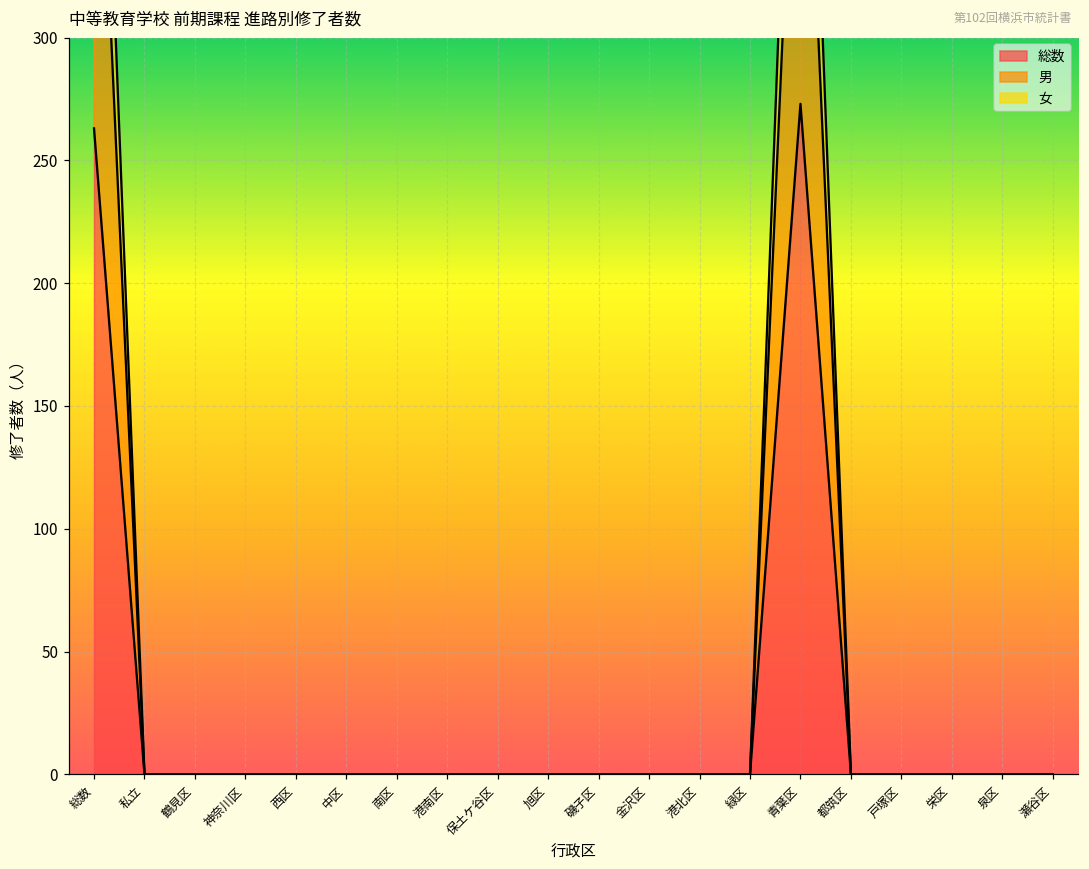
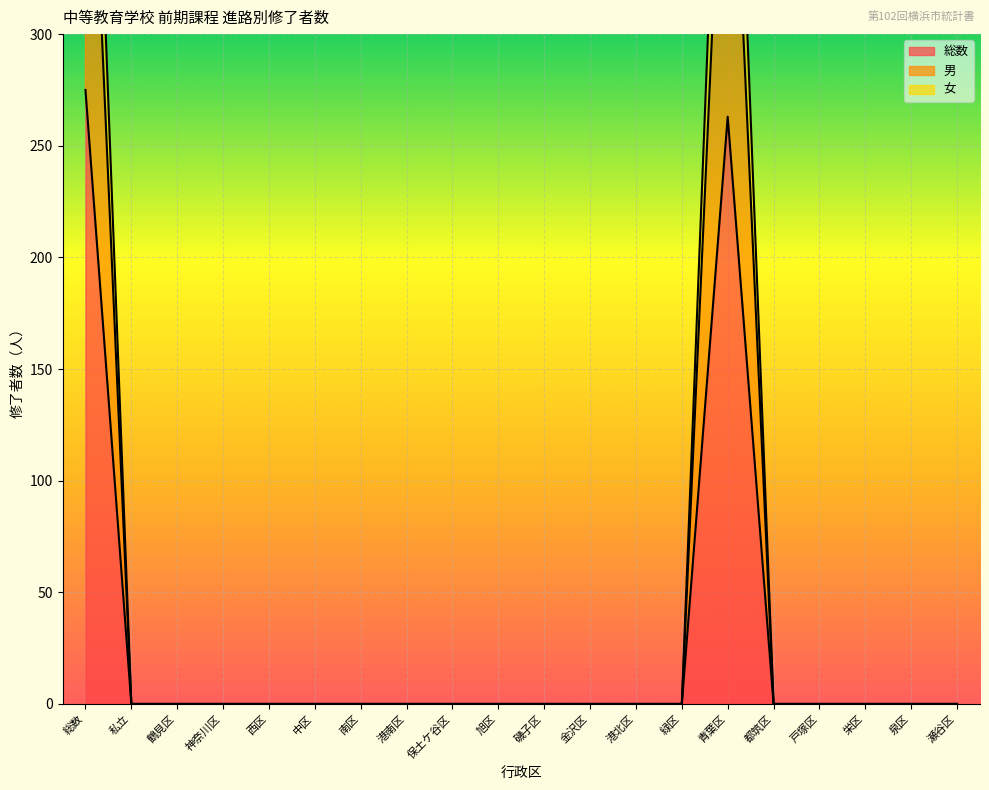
総数, 総数: 263 -> 275
総数, 青葉区: 273 -> 263
